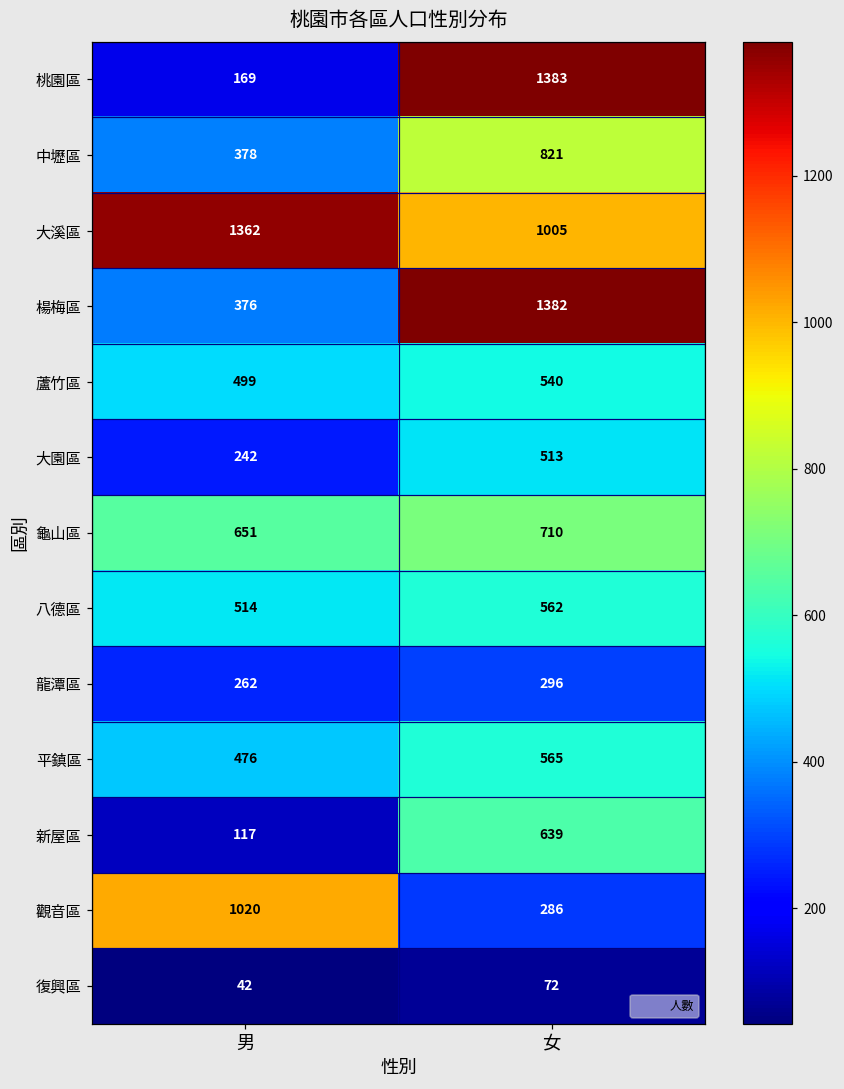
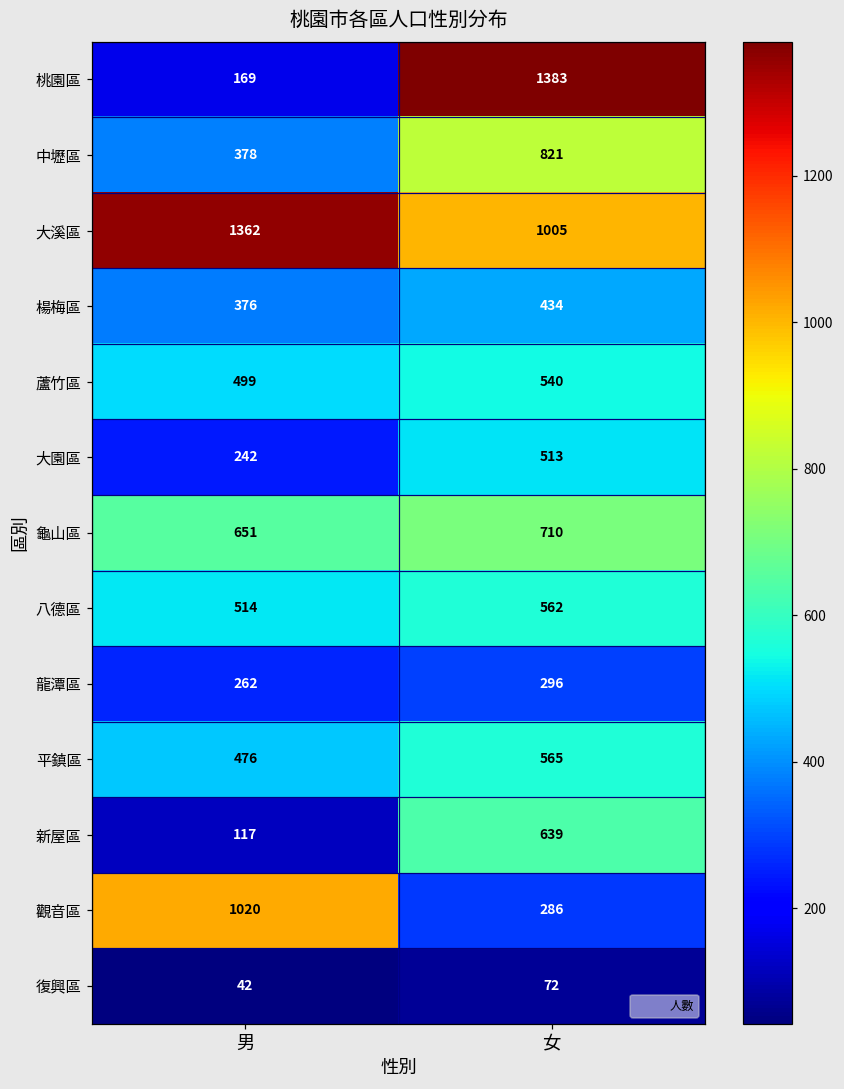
楊梅區, 女: 1382 -> 434
